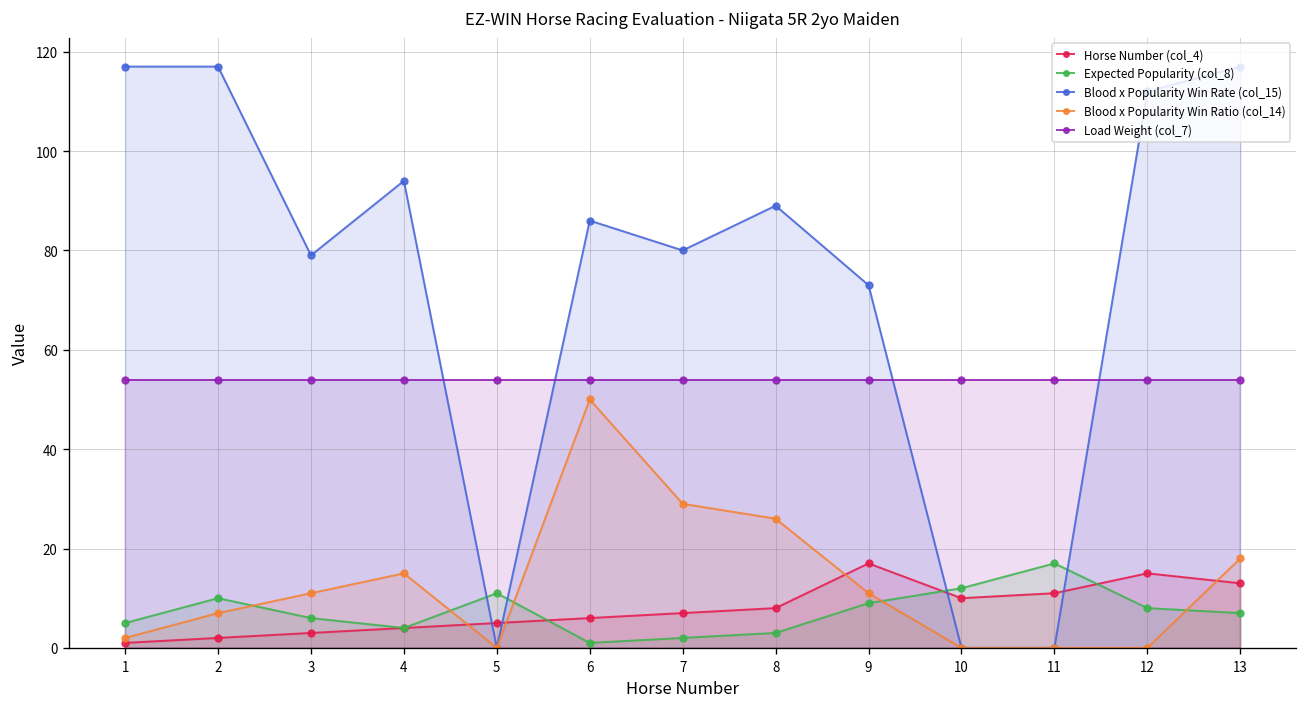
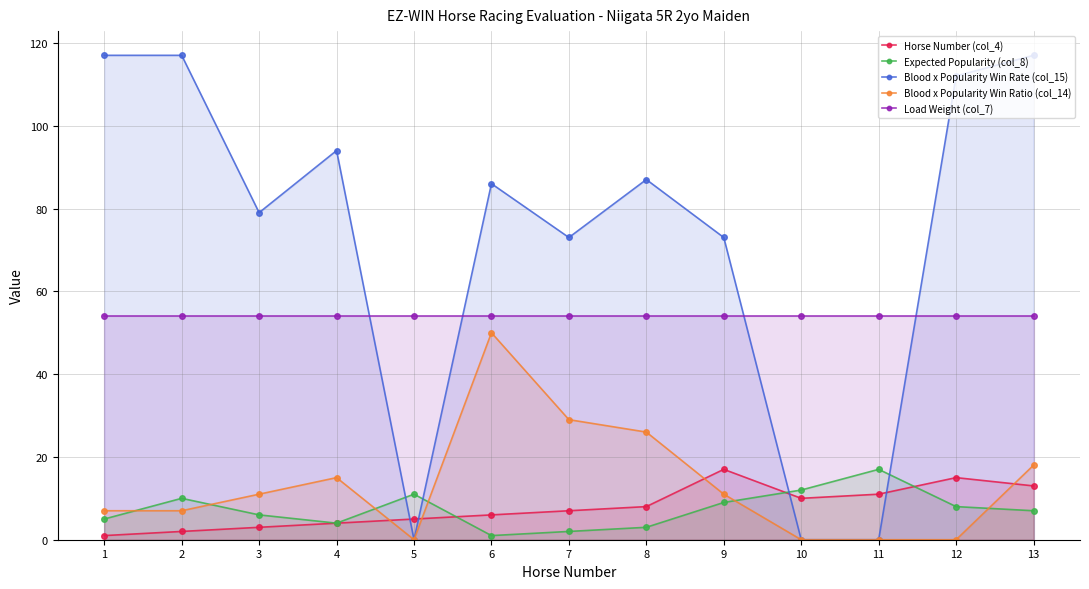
Blood x Popularity Win Ratio (col_14), 1: 2 -> 7
Blood x Popularity Win Rate (col_15), 7: 80 -> 73
Blood x Popularity Win Rate (col_15), 8: 89 -> 87
